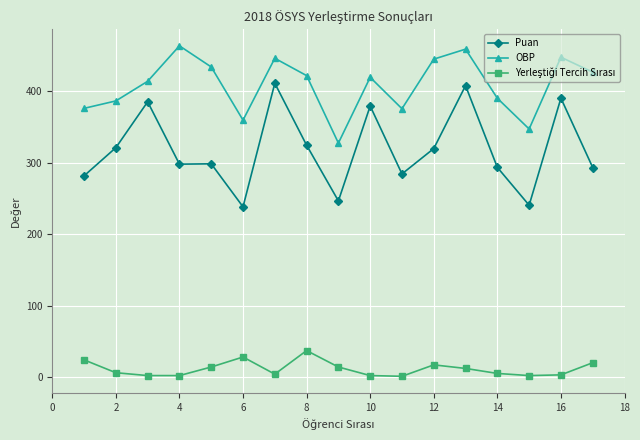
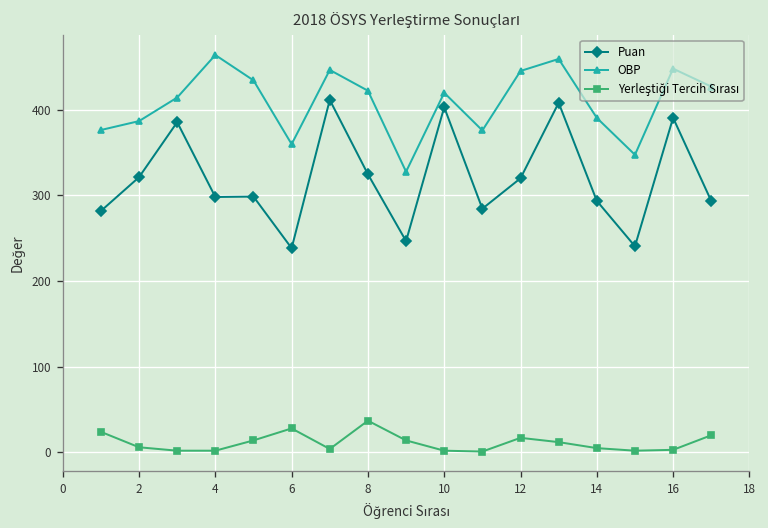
Puan, 10: 380 -> 400
